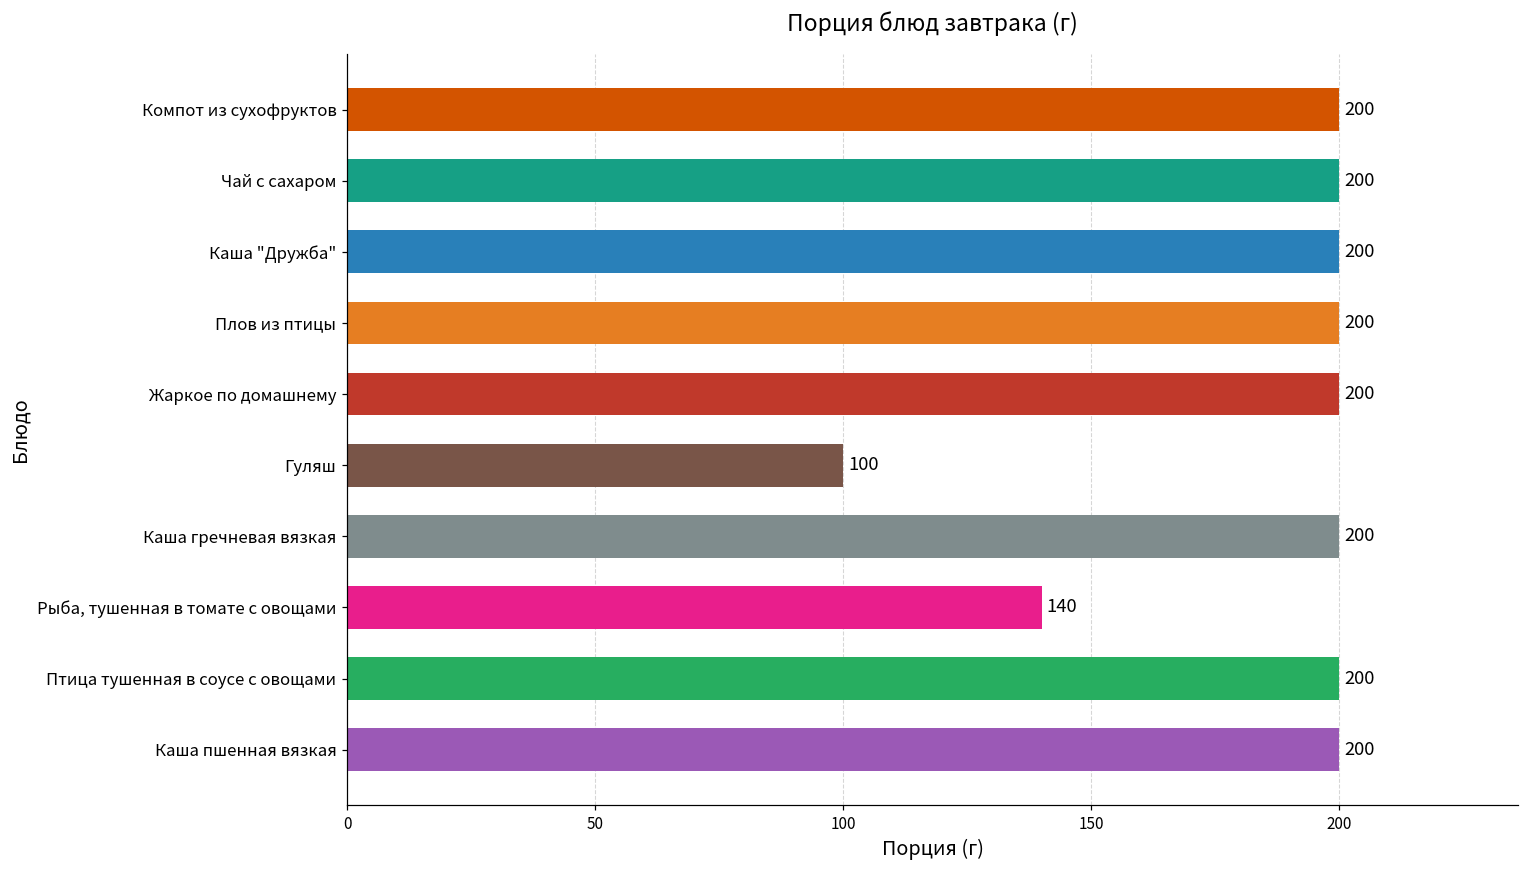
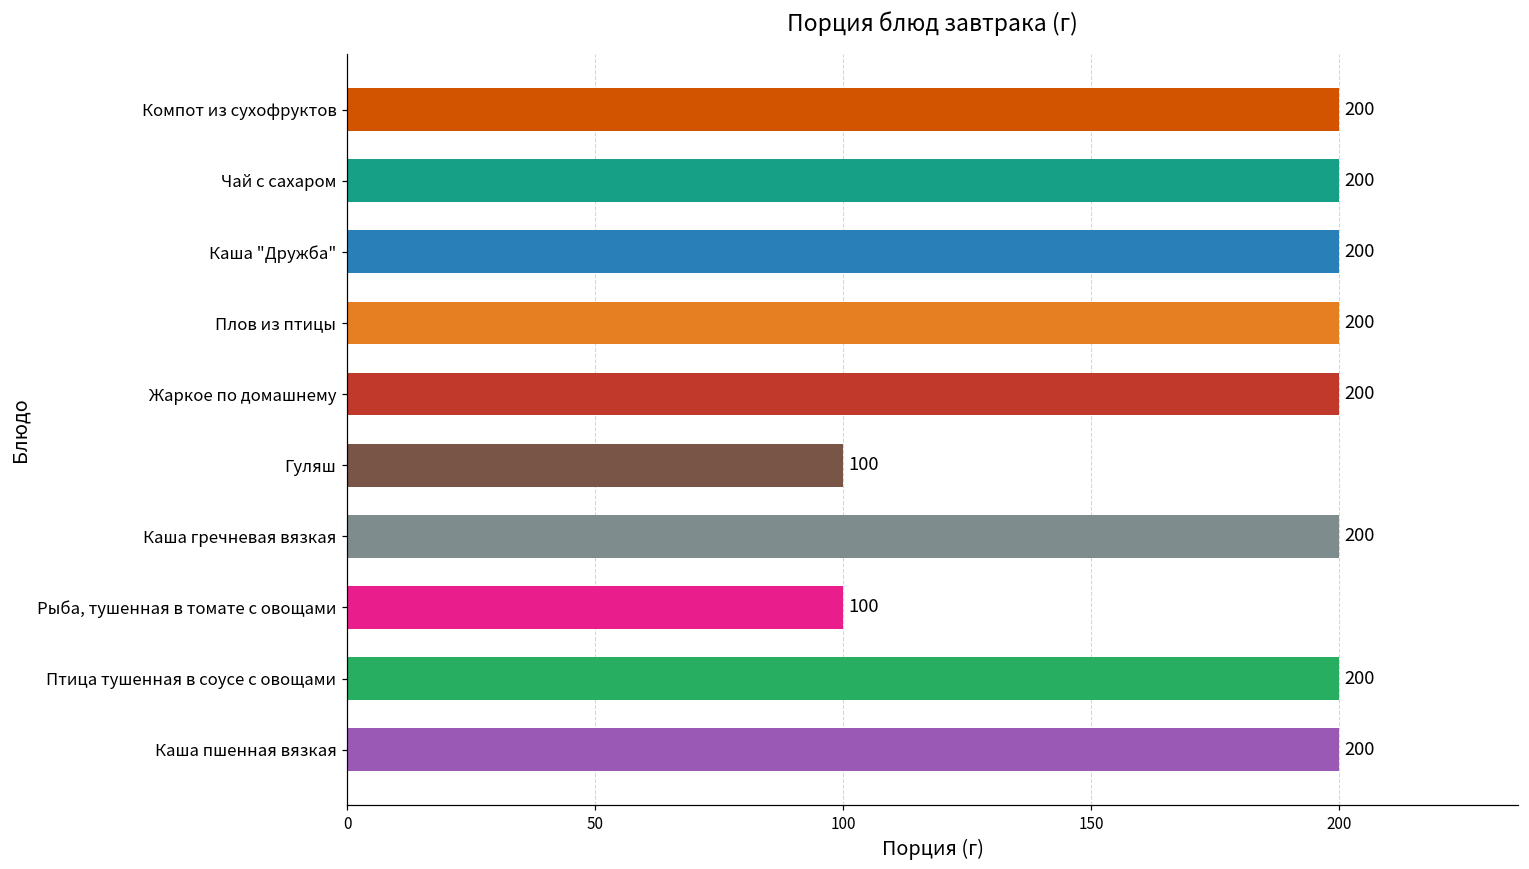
Рыба, тушенная в томате с овощами: 140 -> 100
